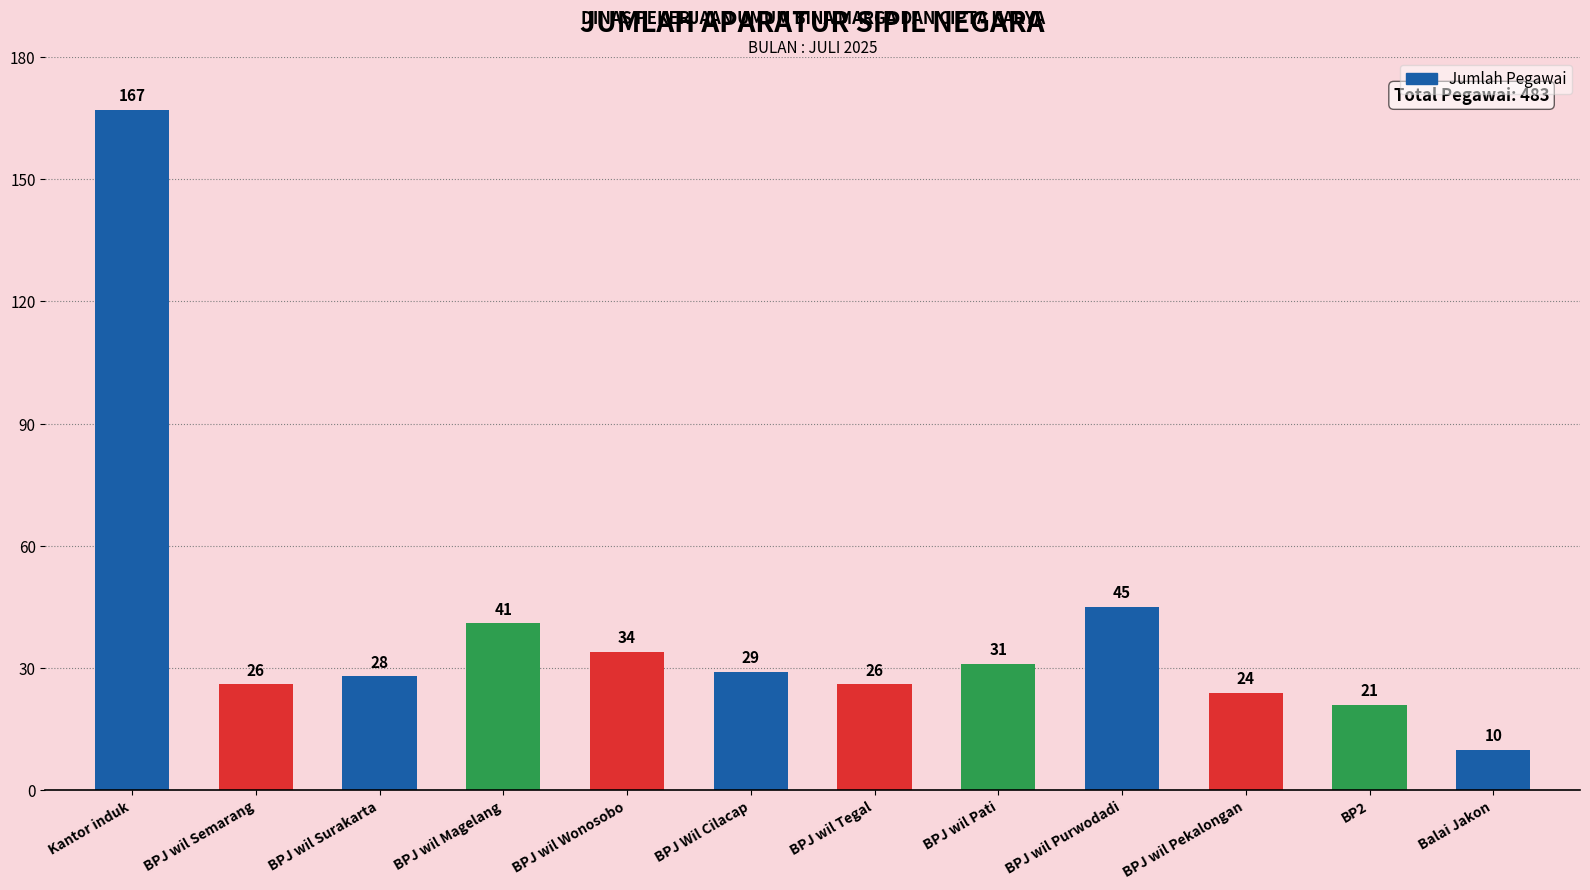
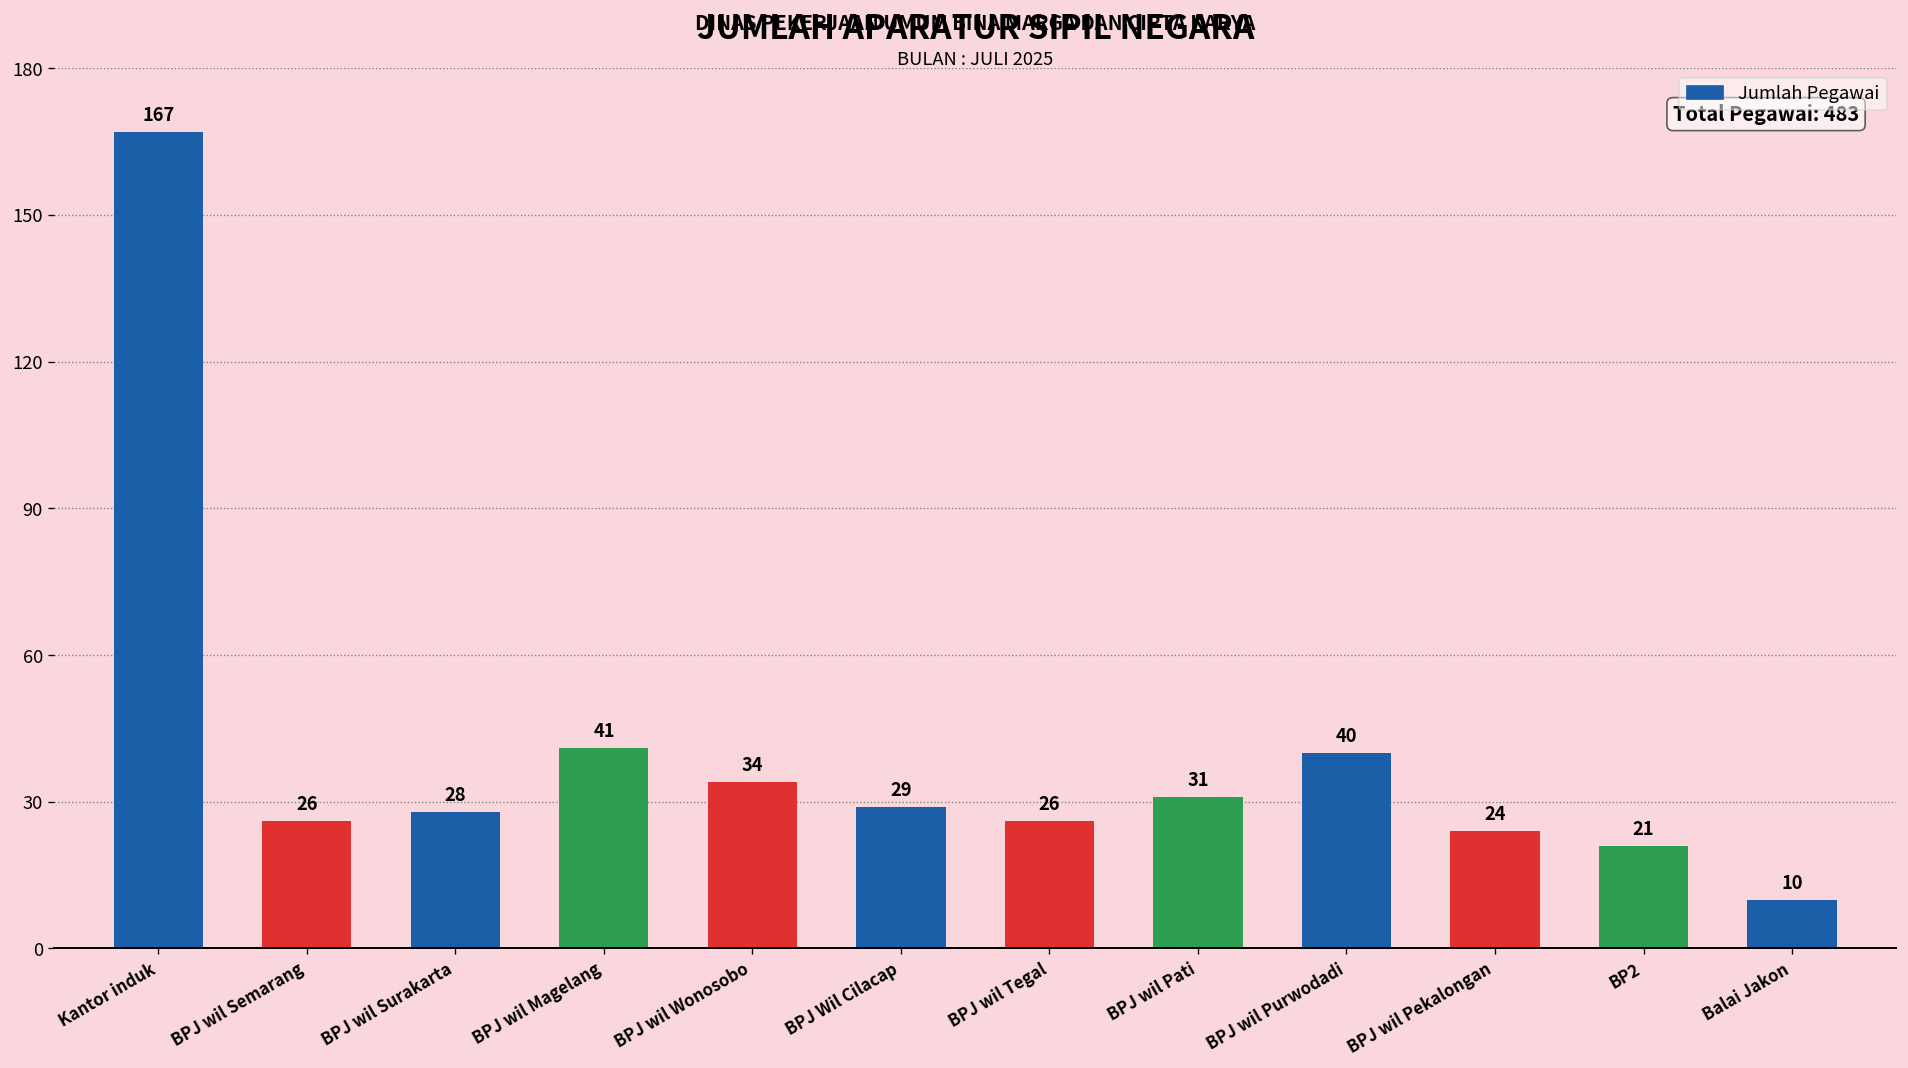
BPJ wil Purwodadi: 45 -> 40
